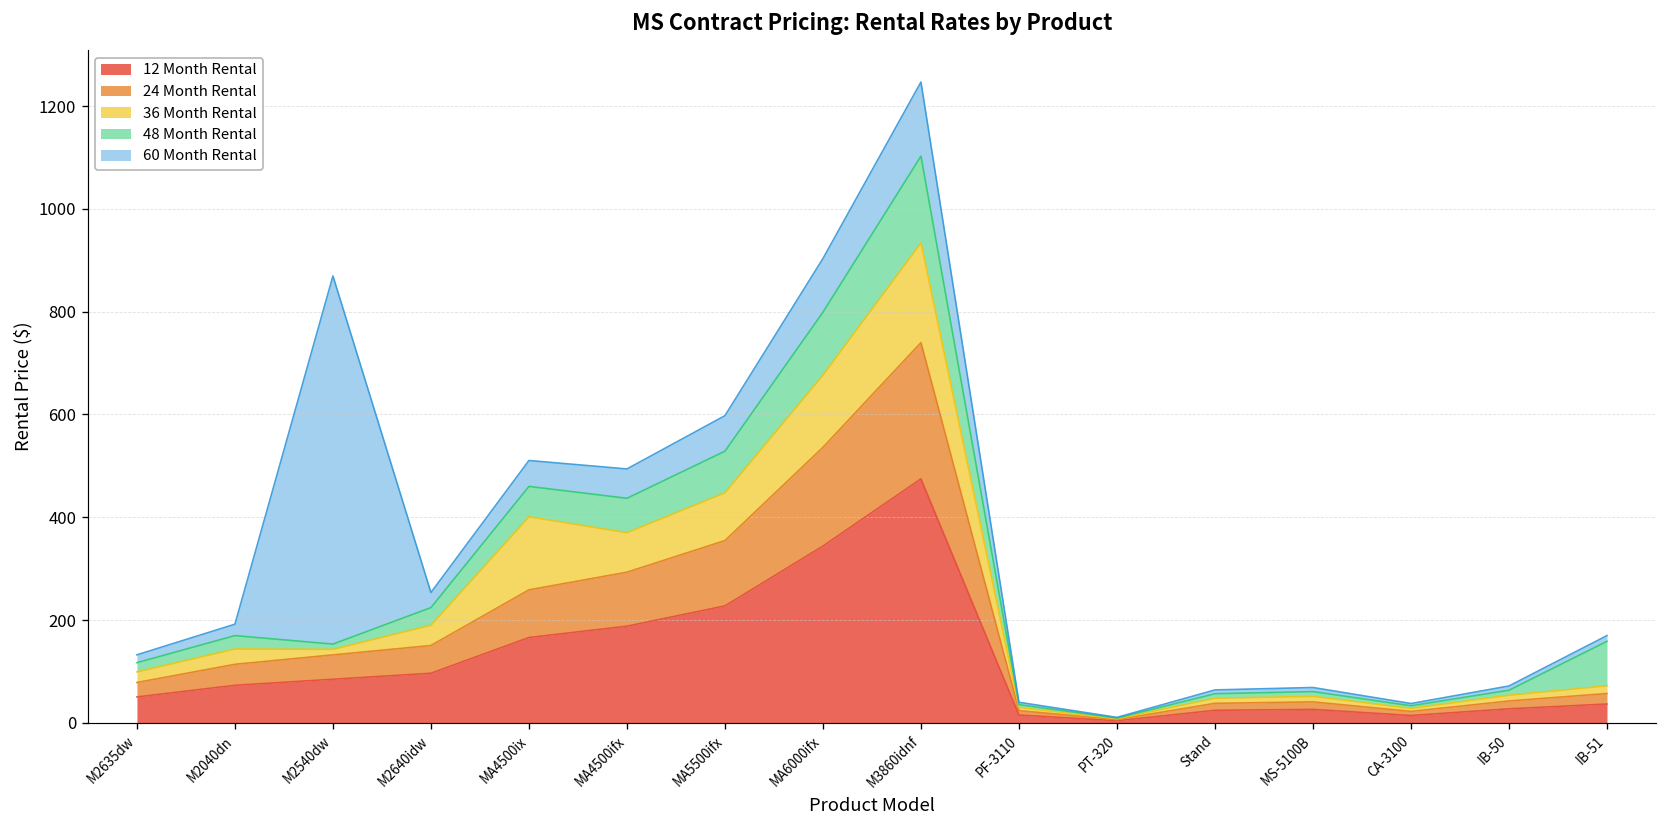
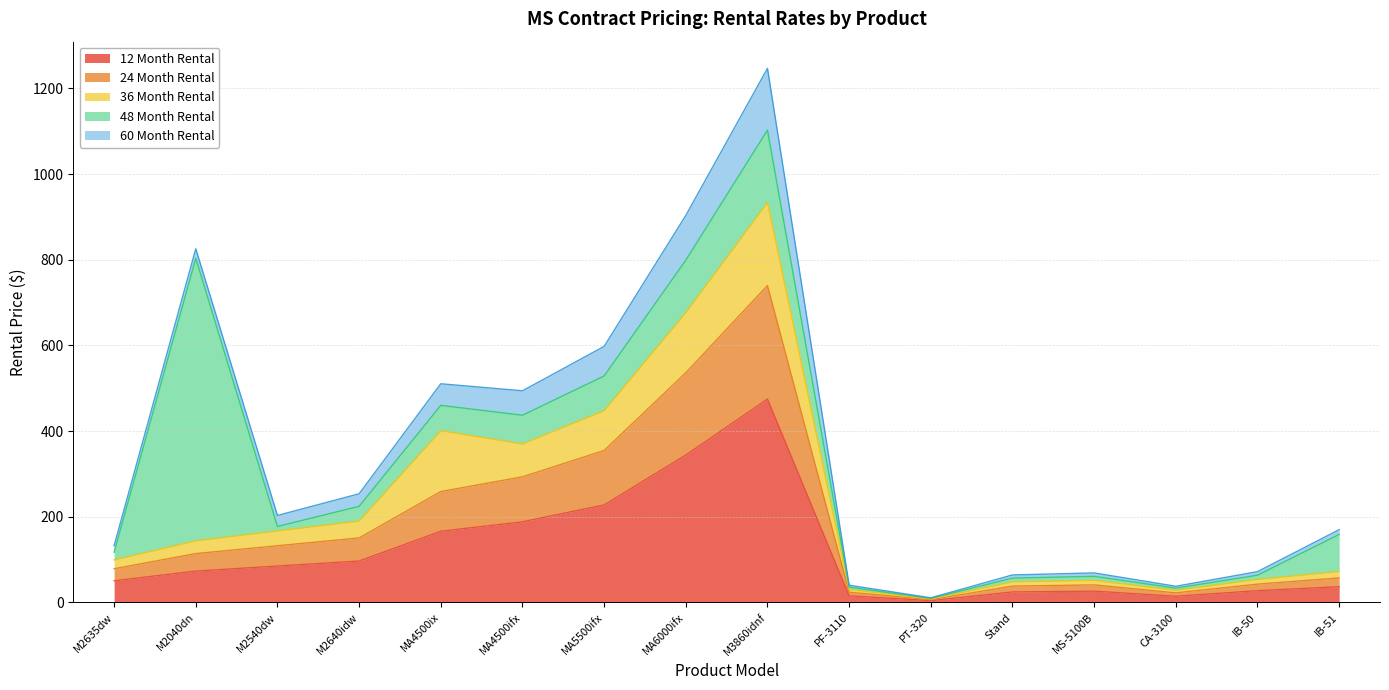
48 Month Rental, M2040dn: 30 -> 660
36 Month Rental, M2540dw: 10 -> 30
60 Month Rental, M2540dw: 720 -> 30
